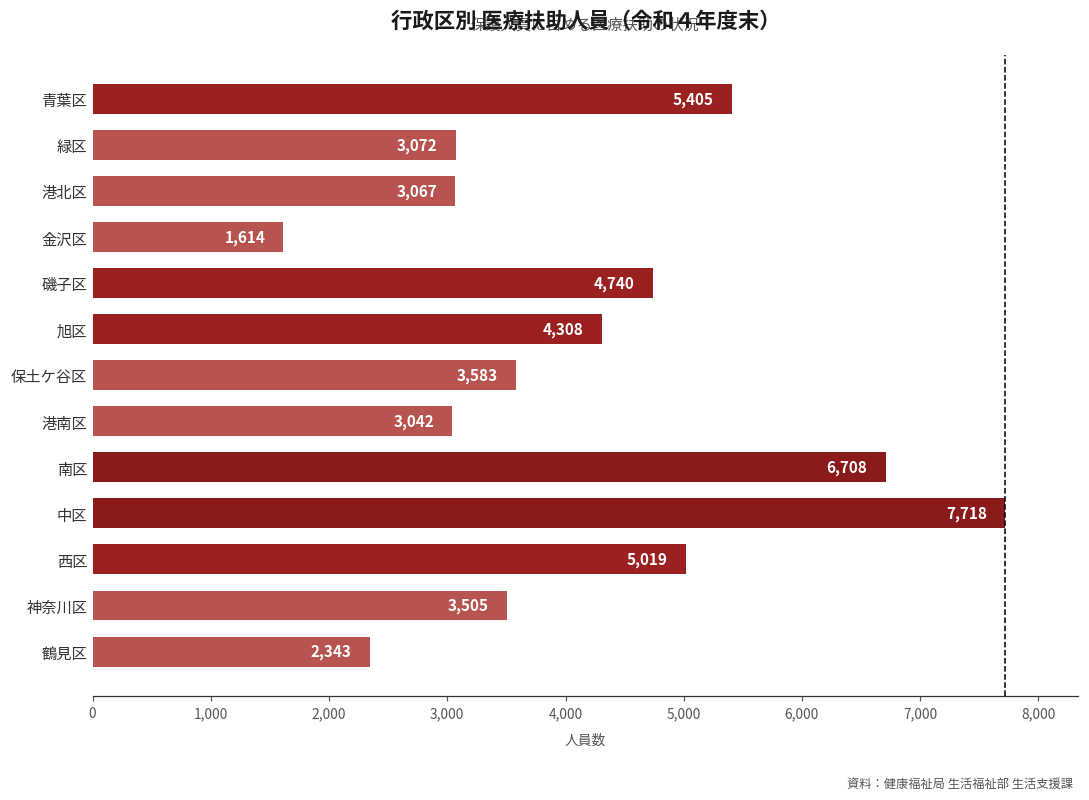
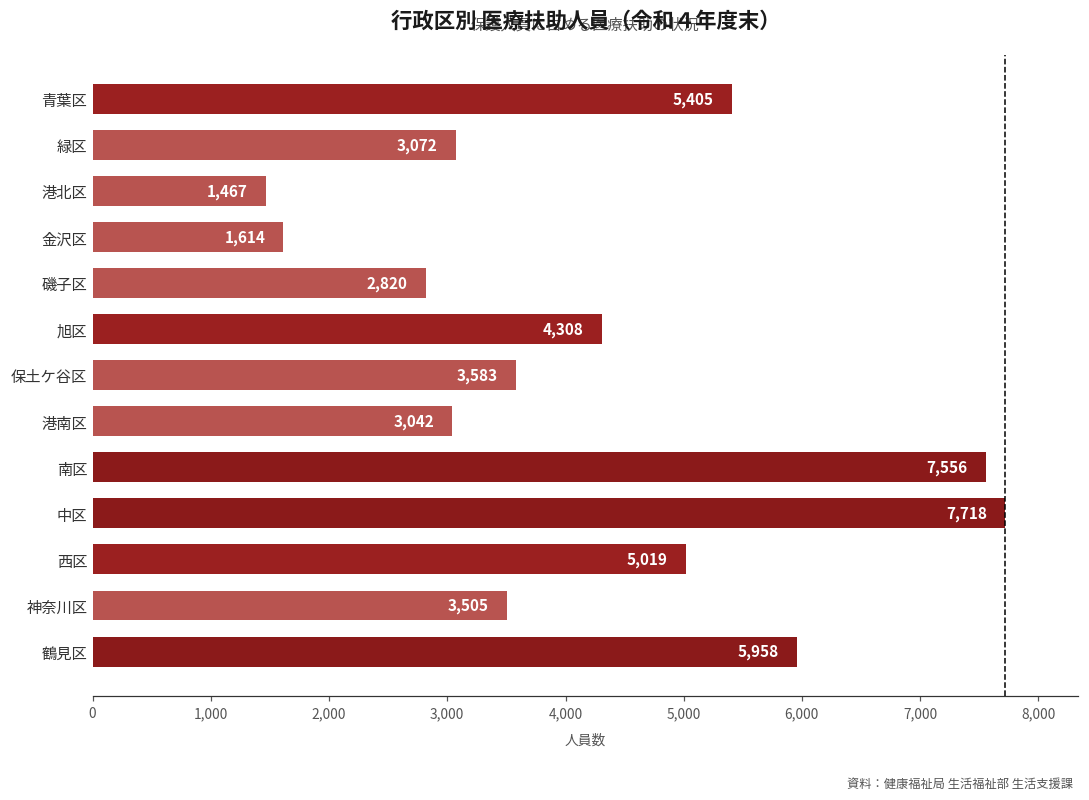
港北区: 3,067 -> 1,467
磯子区: 4,740 -> 2,820
南区: 6,708 -> 7,556
鶴見区: 2,343 -> 5,958
